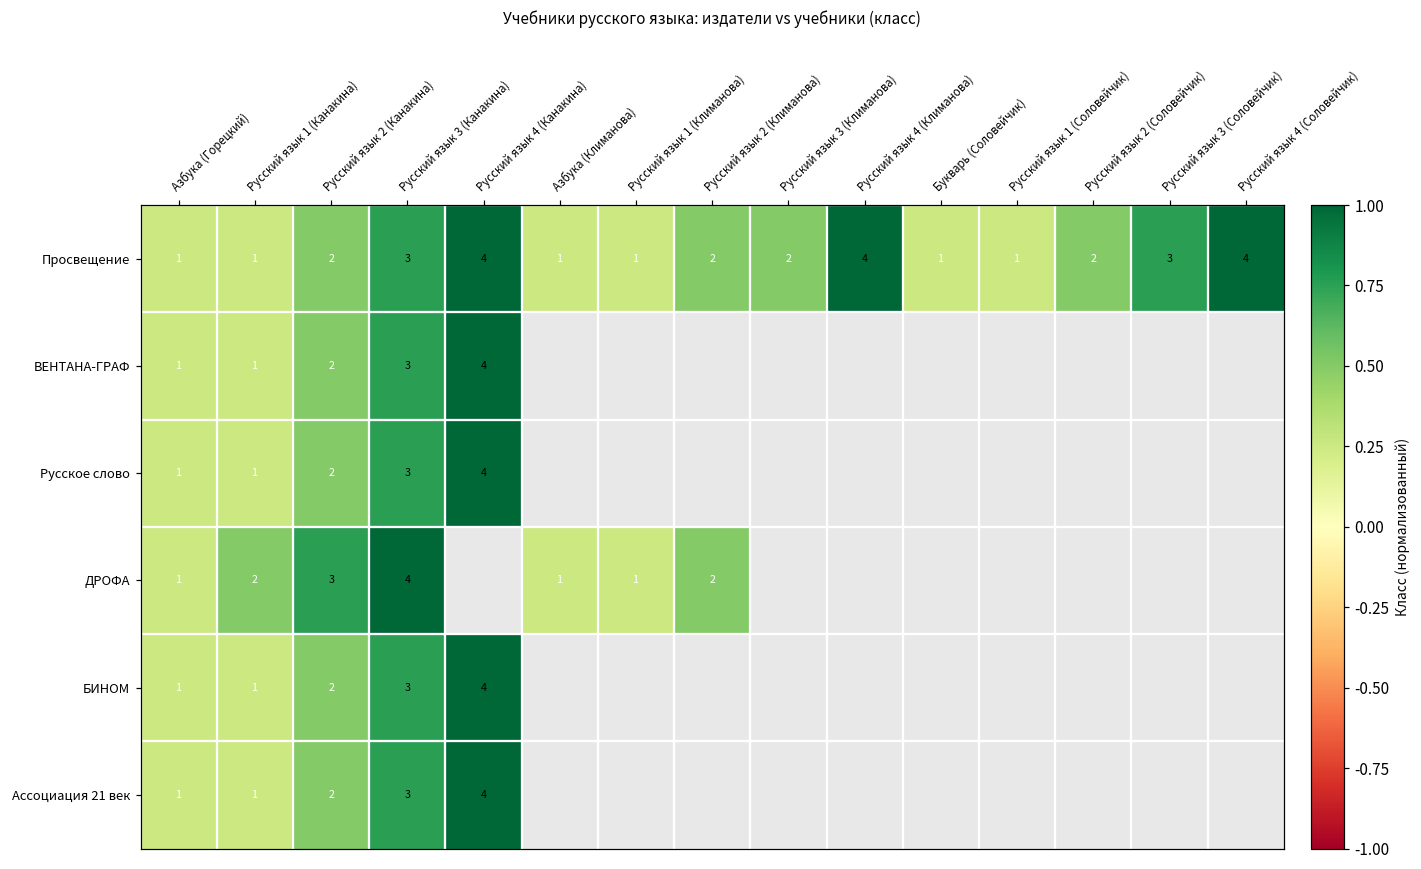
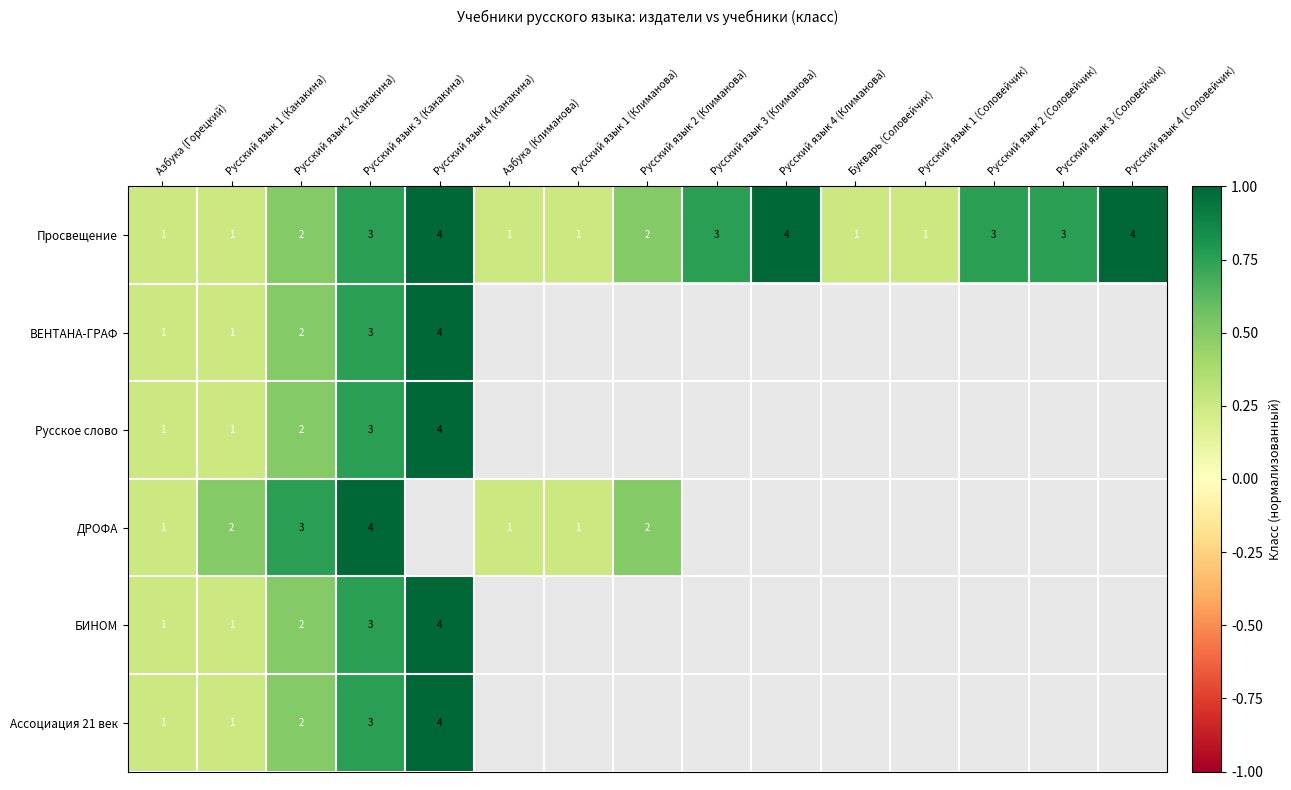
Просвещение, Русский язык 3 (Климанова): 2 -> 3
Просвещение, Русский язык 2 (Соловейчик): 2 -> 3
